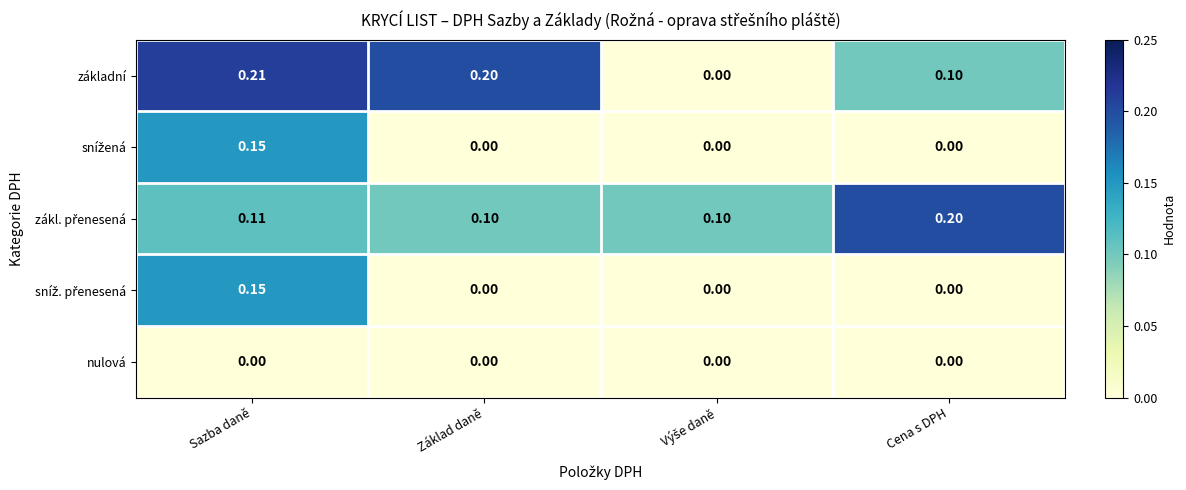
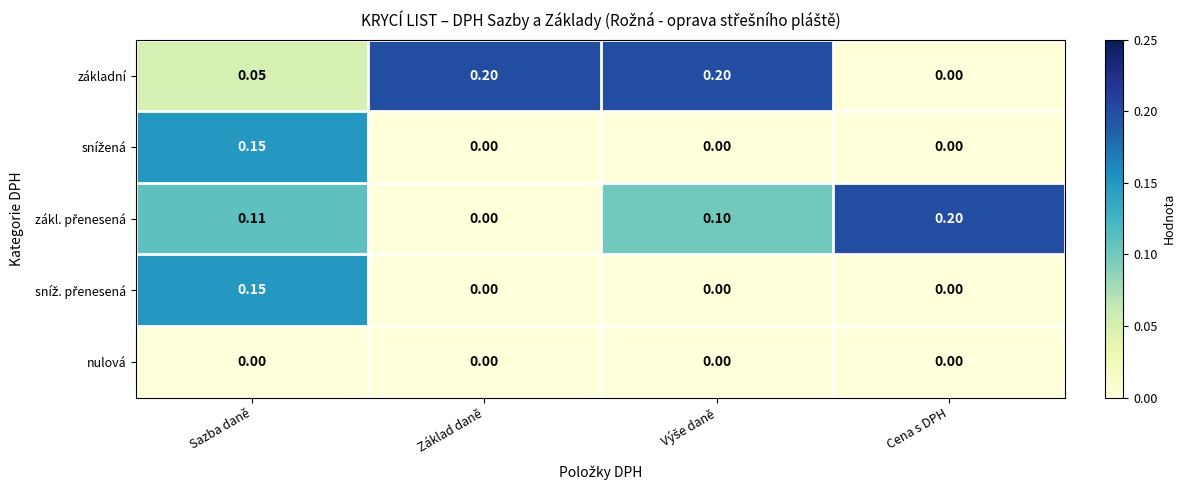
základní, Sazba daně: 0.21 -> 0.05
základní, Výše daně: 0.00 -> 0.20
základní, Cena s DPH: 0.10 -> 0.00
zákl. přenesená, Základ daně: 0.10 -> 0.00
